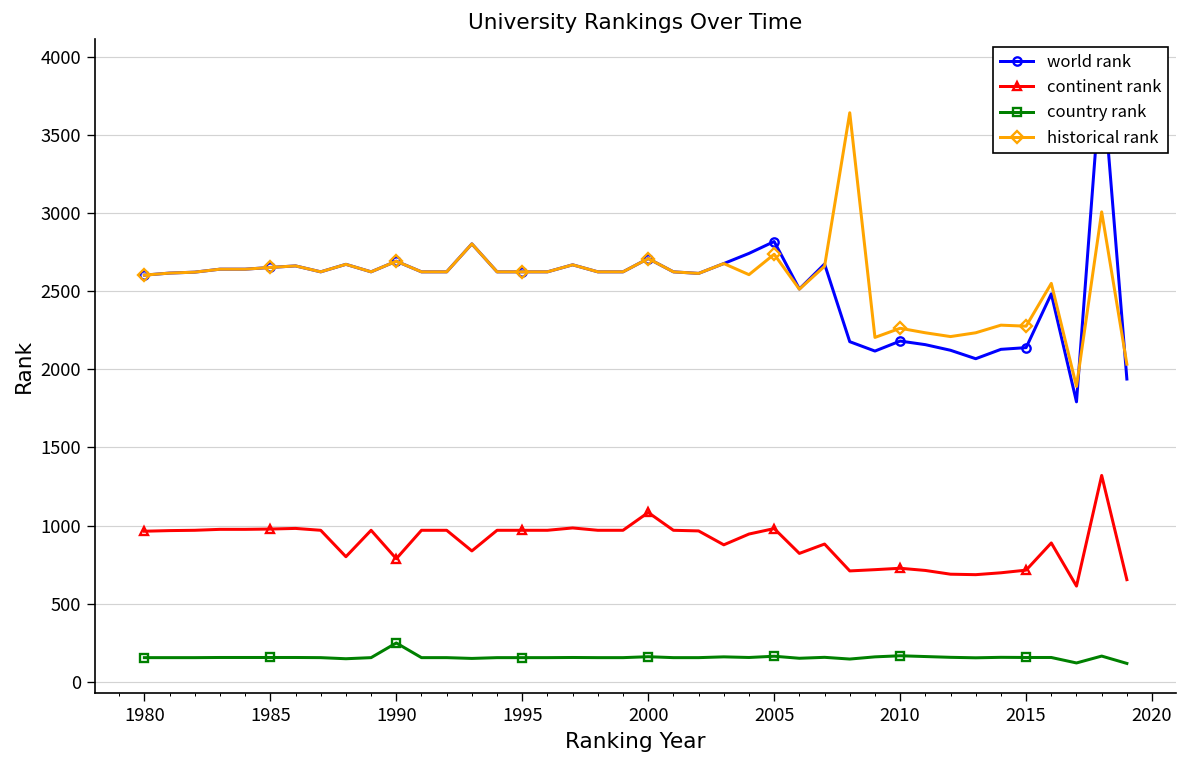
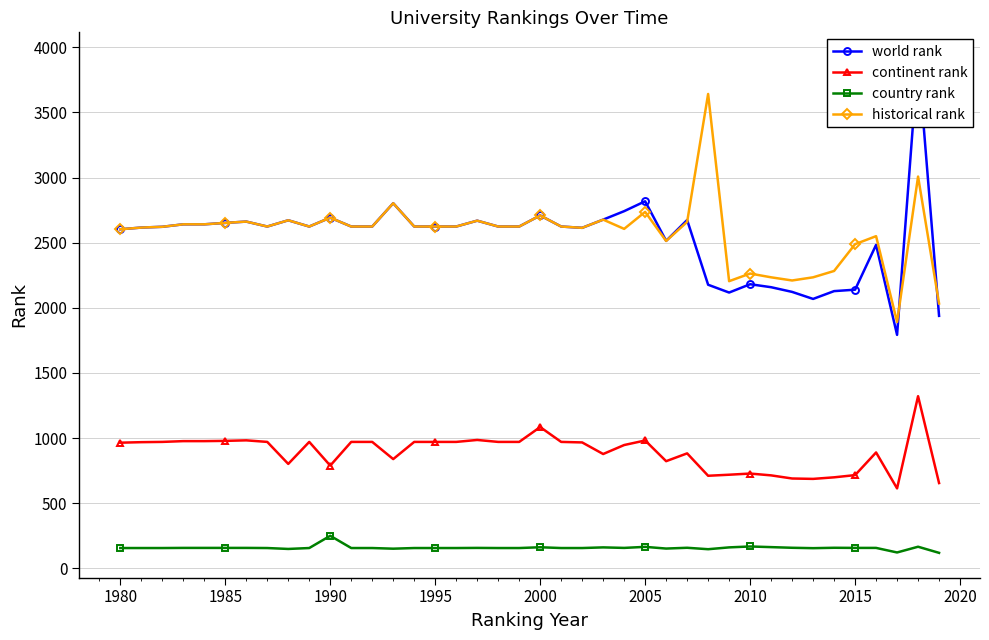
historical rank, 2015: 2280 -> 2490
